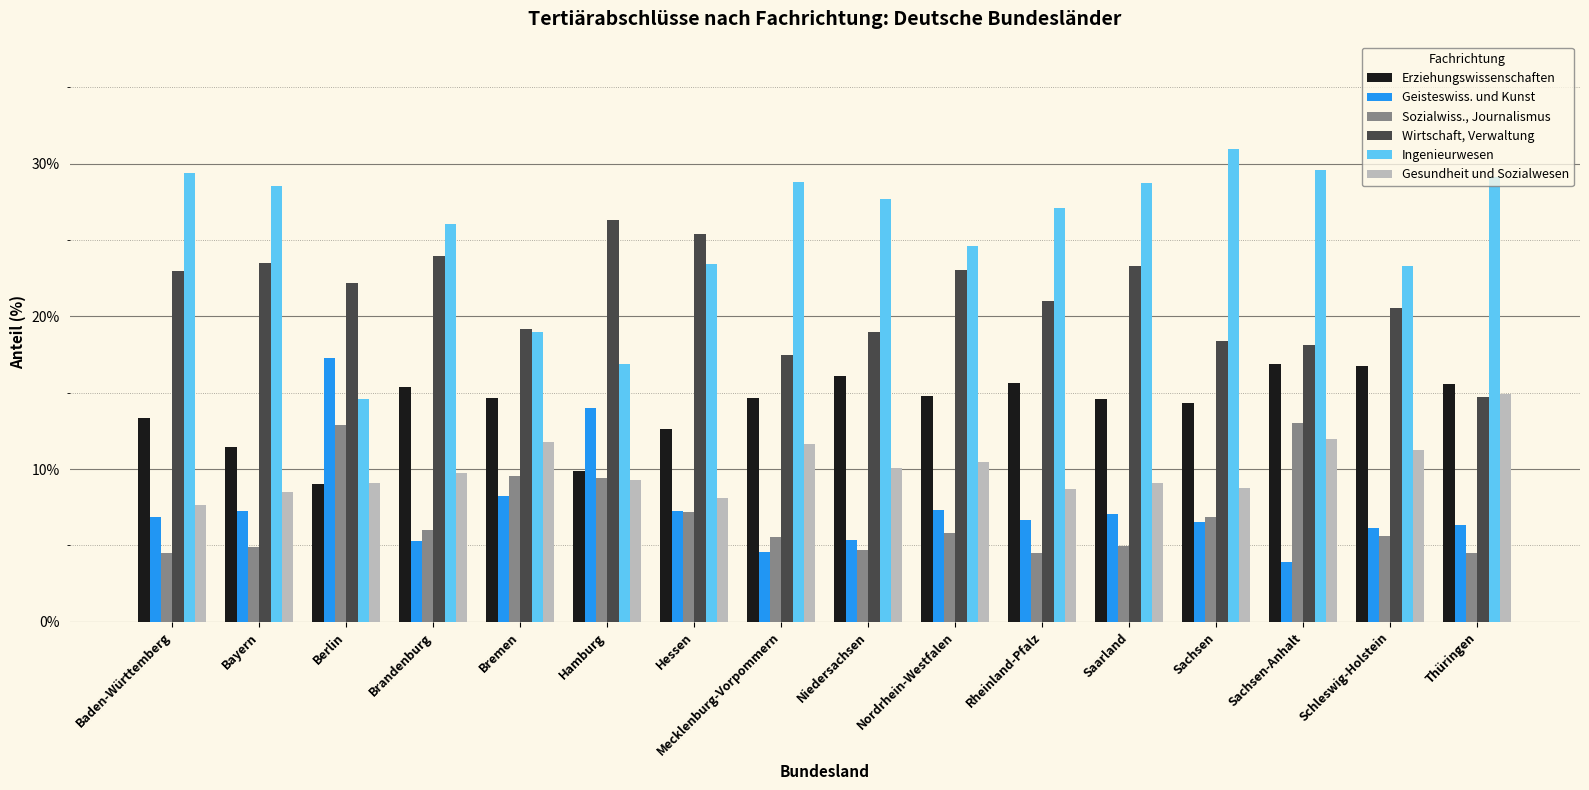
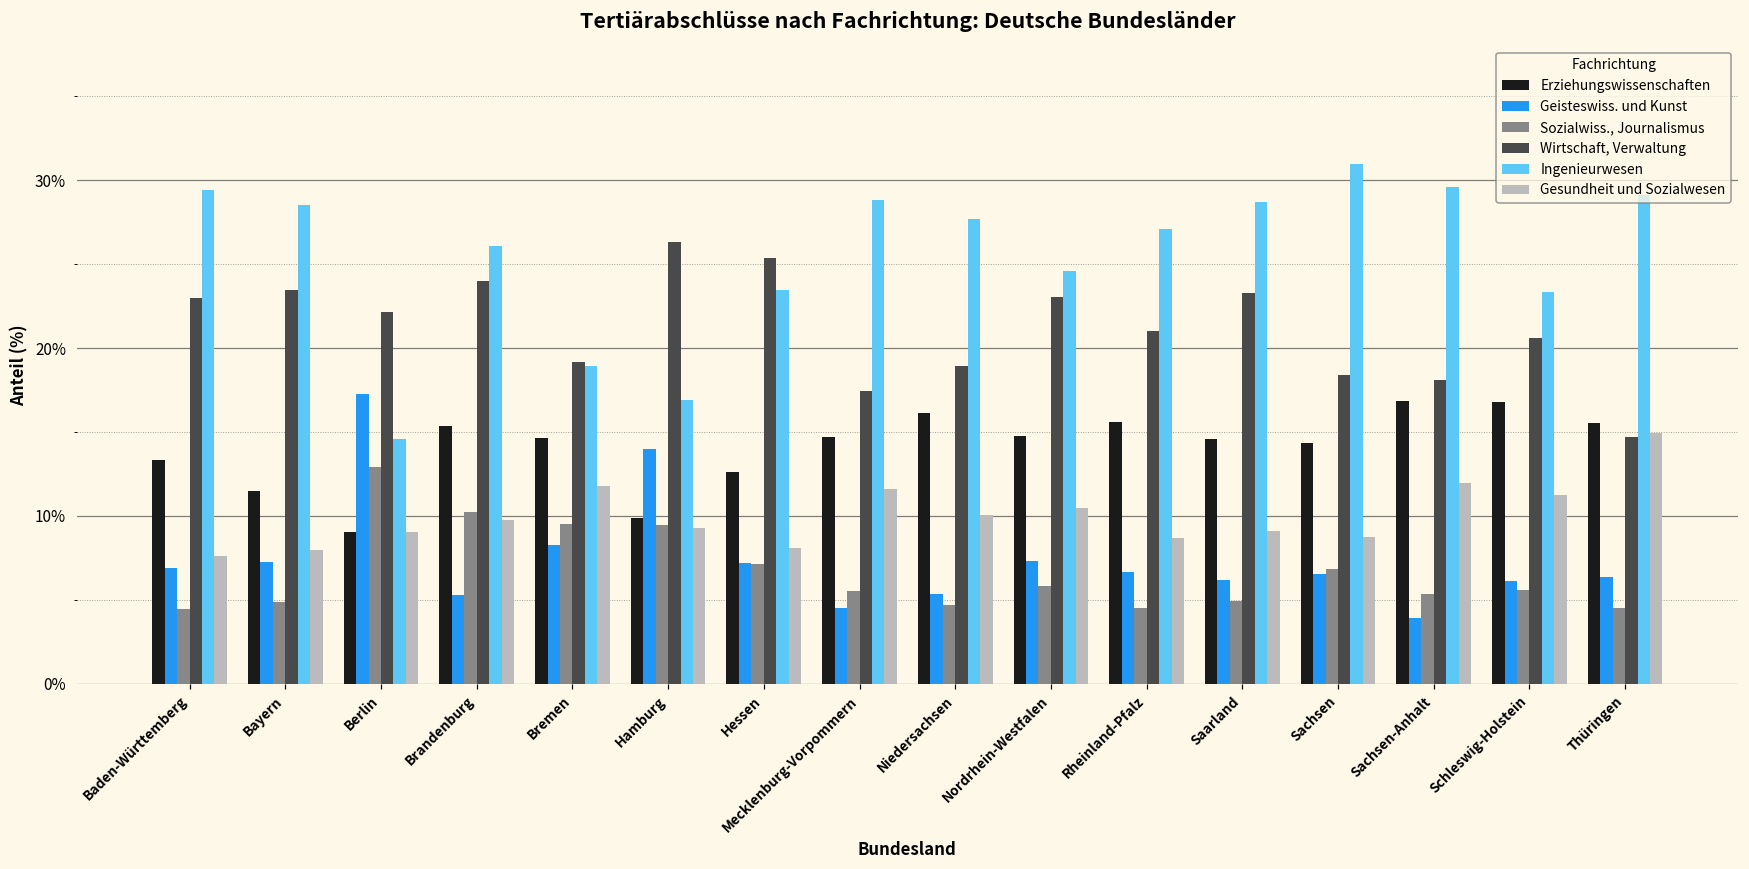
Gesundheit und Sozialwesen, Bayern: 8.5% -> 8.0%
Sozialwiss., Journalismus, Brandenburg: 6.0% -> 10.3%
Geisteswiss. und Kunst, Saarland: 7.1% -> 6.2%
Sozialwiss., Journalismus, Sachsen-Anhalt: 13.0% -> 5.3%
